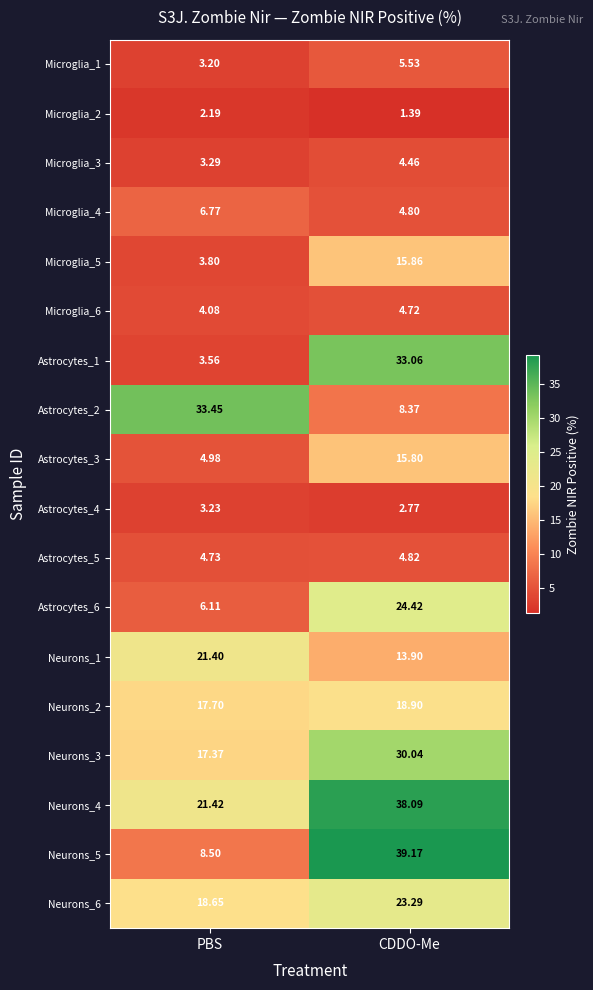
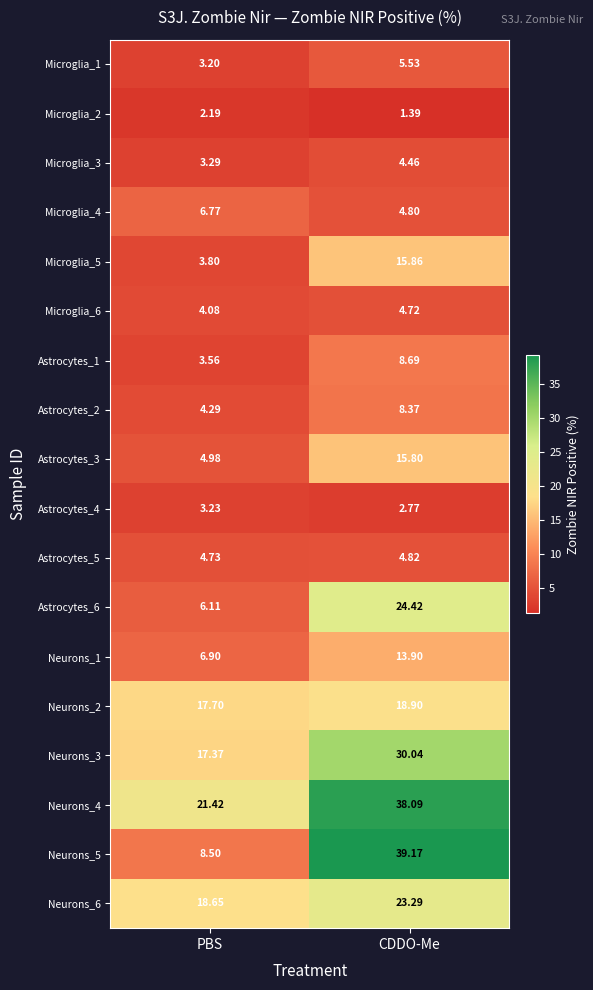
Astrocytes_1, CDDO-Me: 33.06 -> 8.69
Astrocytes_2, PBS: 33.45 -> 4.29
Neurons_1, PBS: 21.40 -> 6.90
